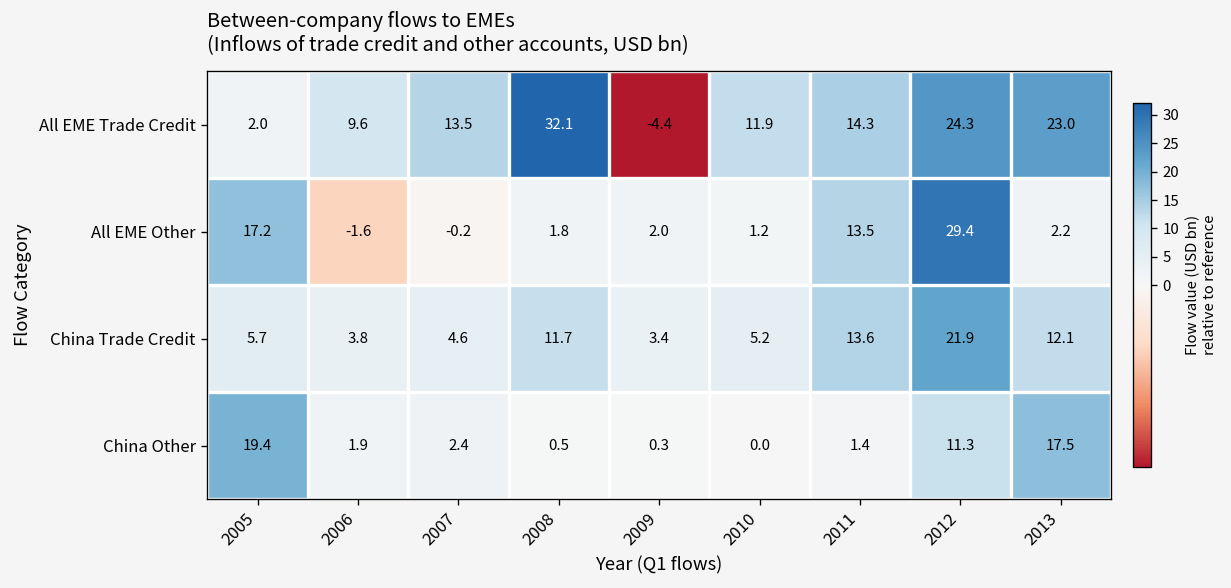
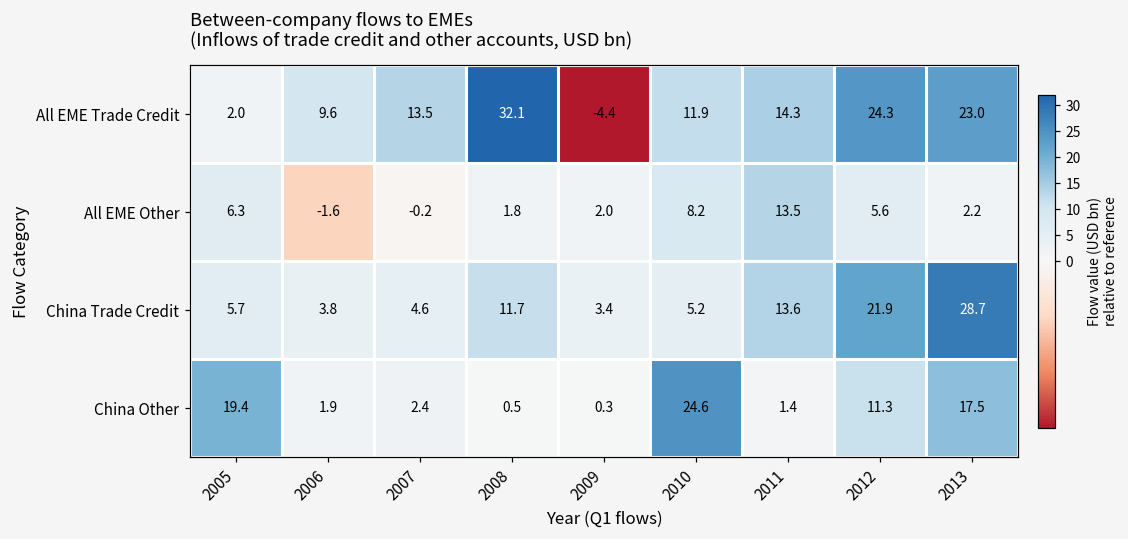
All EME Other, 2005: 17.2 -> 6.3
All EME Other, 2010: 1.2 -> 8.2
All EME Other, 2012: 29.4 -> 5.6
China Trade Credit, 2013: 12.1 -> 28.7
China Other, 2010: 0.0 -> 24.6
